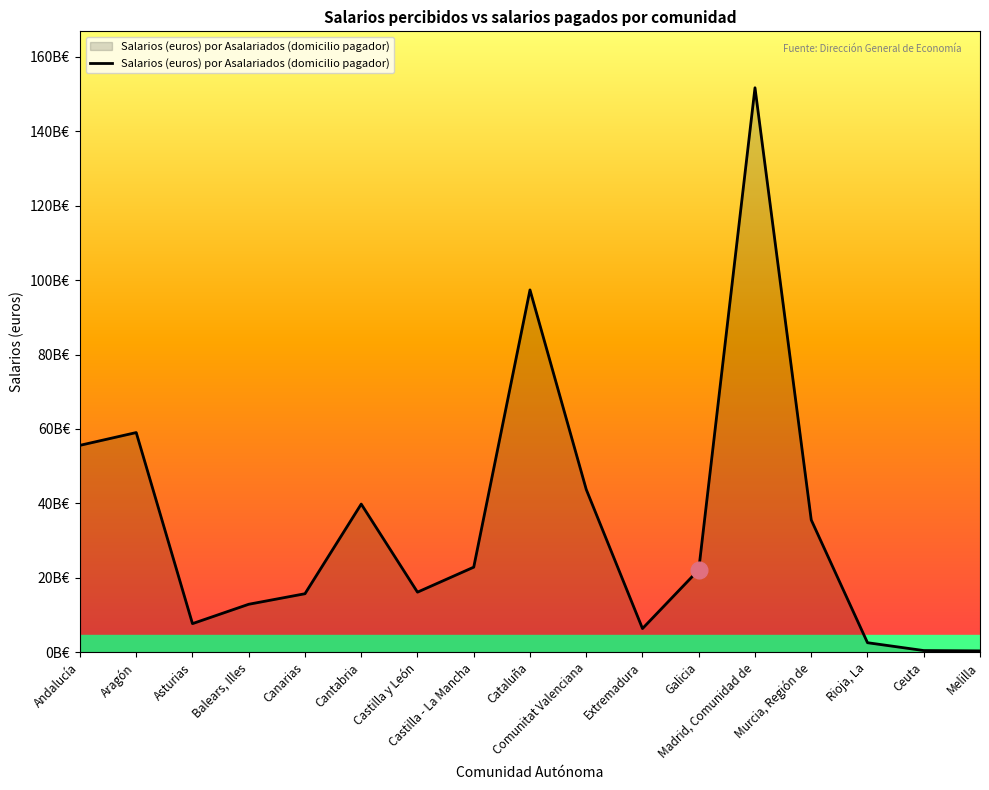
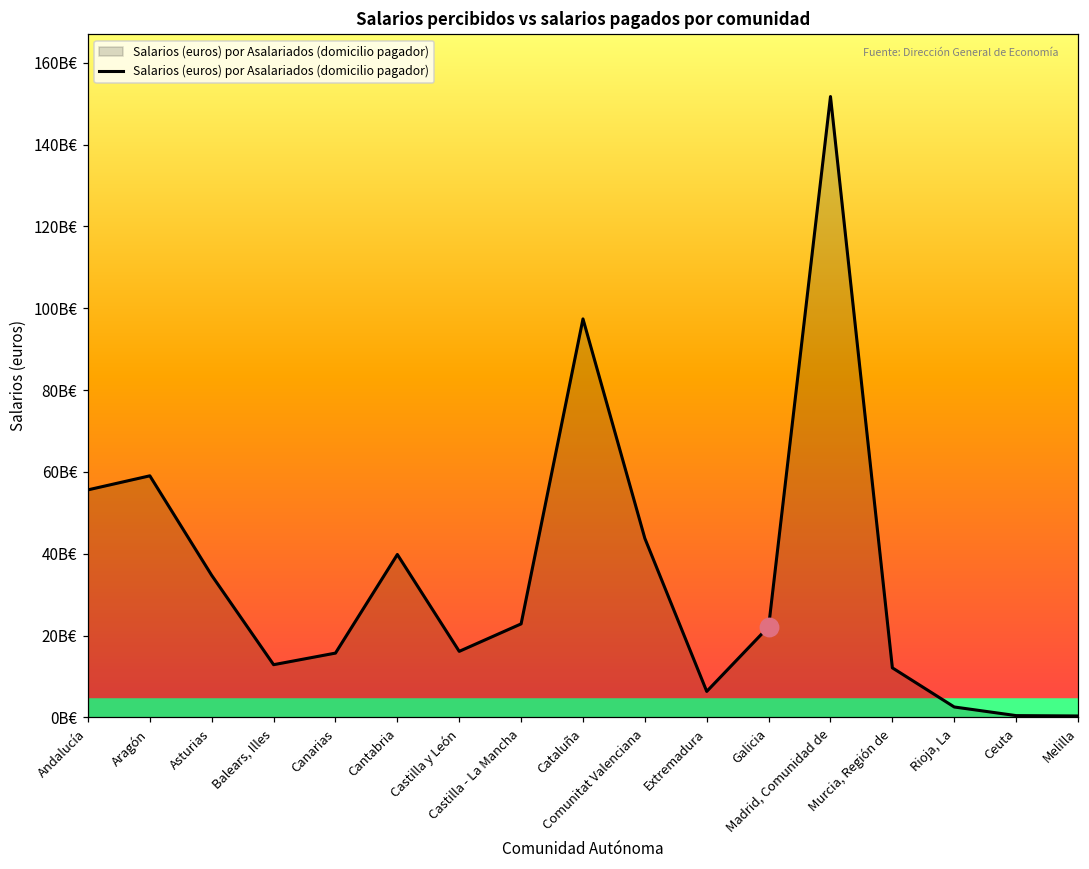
Salarios (euros) por Asalariados (domicilio pagador), Asturias: 8B€ -> 35B€
Salarios (euros) por Asalariados (domicilio pagador), Murcia, Región de: 36B€ -> 12B€
